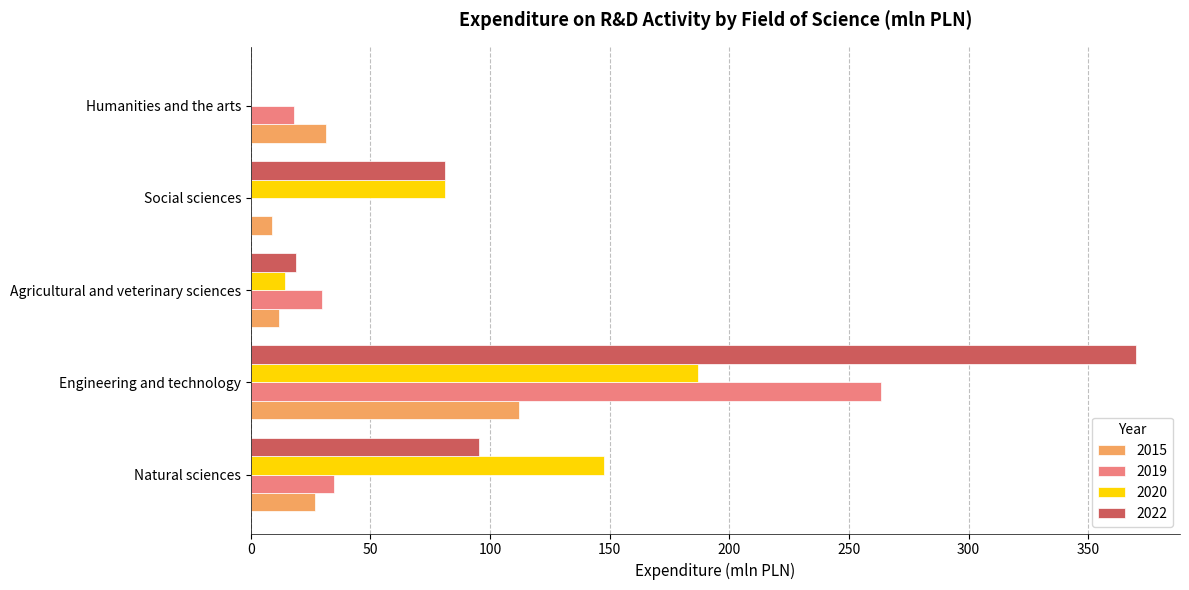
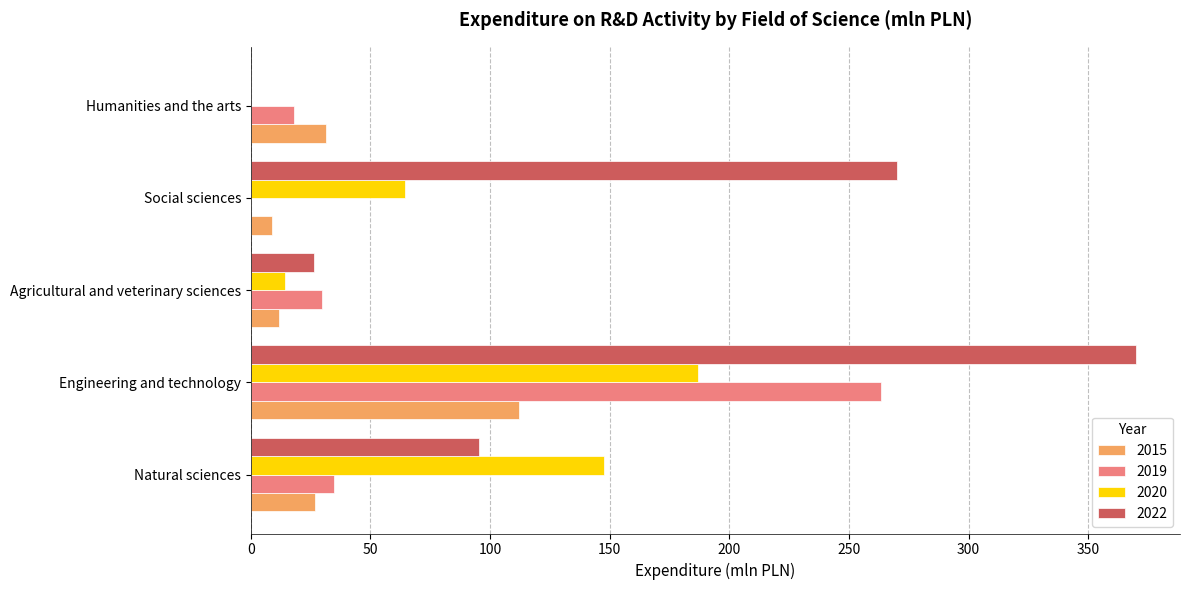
2022, Social sciences: 81 -> 270
2020, Social sciences: 81 -> 65
2022, Agricultural and veterinary sciences: 19 -> 27
